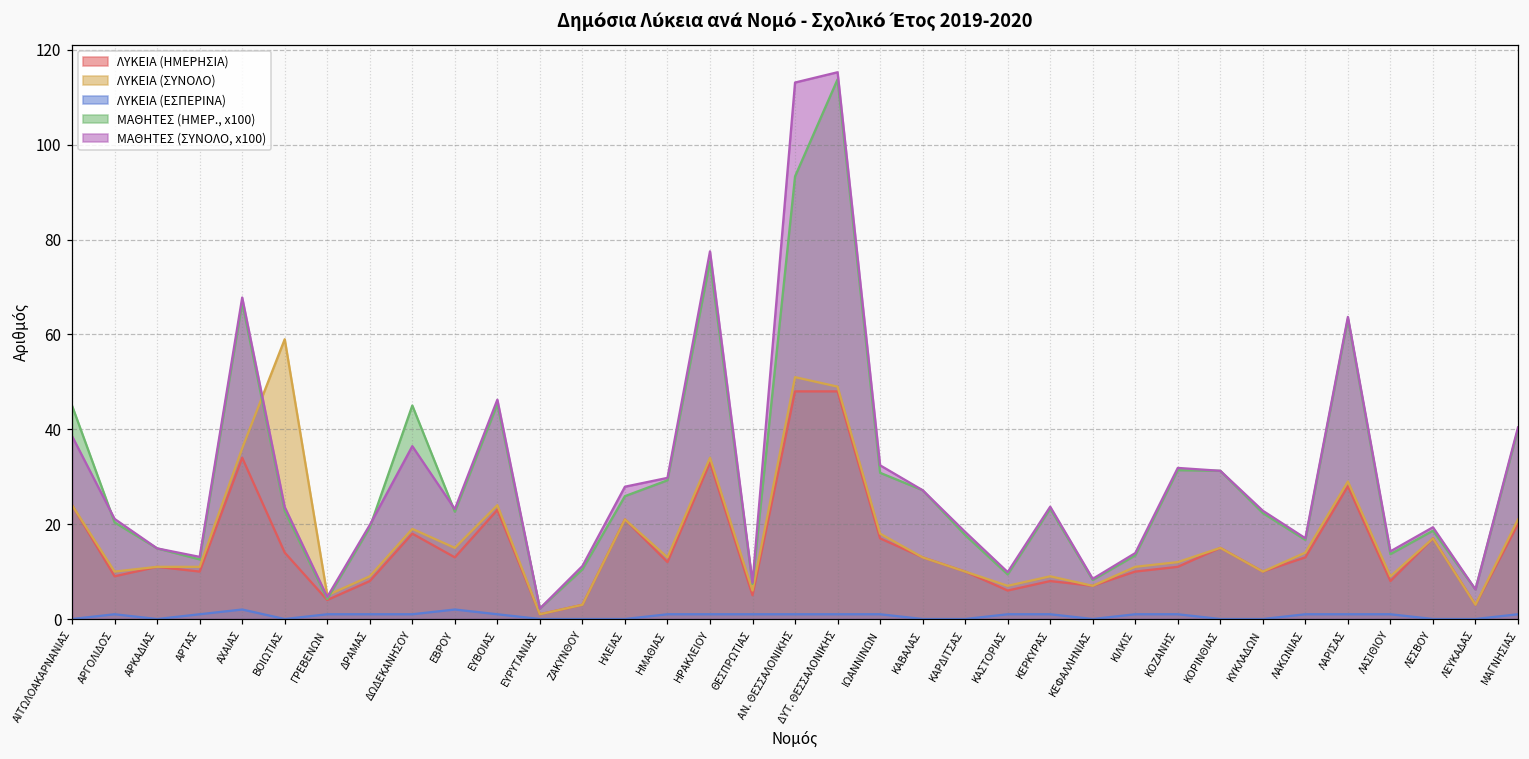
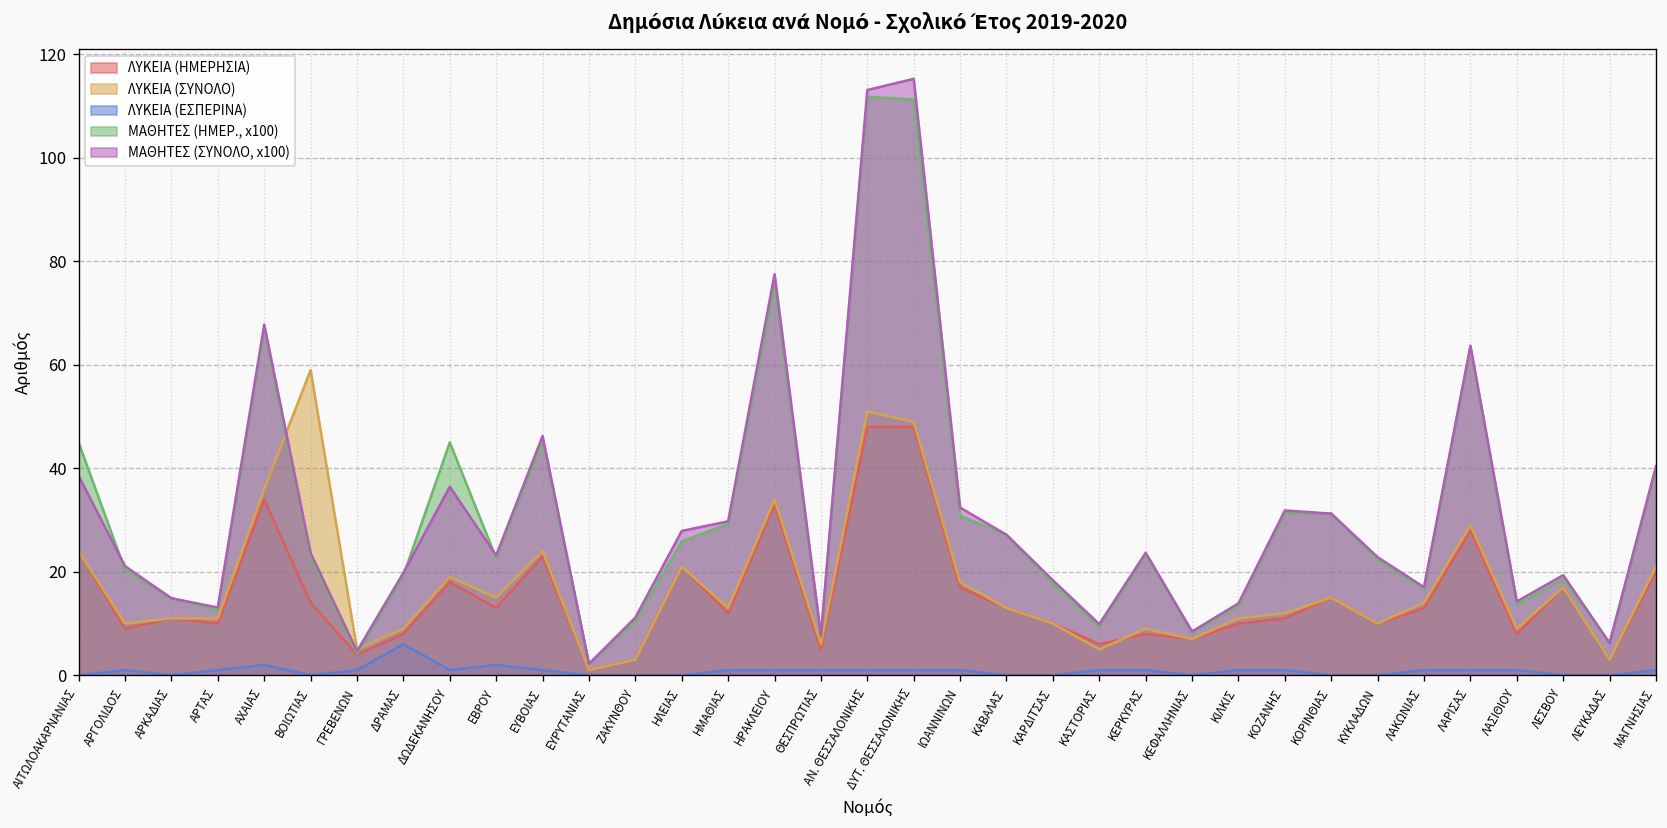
ΛΥΚΕΙΑ (ΕΣΠΕΡΙΝΑ), ΔΡΑΜΑΣ: 1 -> 6
ΜΑΘΗΤΕΣ (ΗΜΕΡ., x100), ΑΝ. ΘΕΣΣΑΛΟΝΙΚΗΣ: 93 -> 112
ΜΑΘΗΤΕΣ (ΗΜΕΡ., x100), ΔΥΤ. ΘΕΣΣΑΛΟΝΙΚΗΣ: 114 -> 111
ΛΥΚΕΙΑ (ΣΥΝΟΛΟ), ΚΑΣΤΟΡΙΑΣ: 7 -> 5
